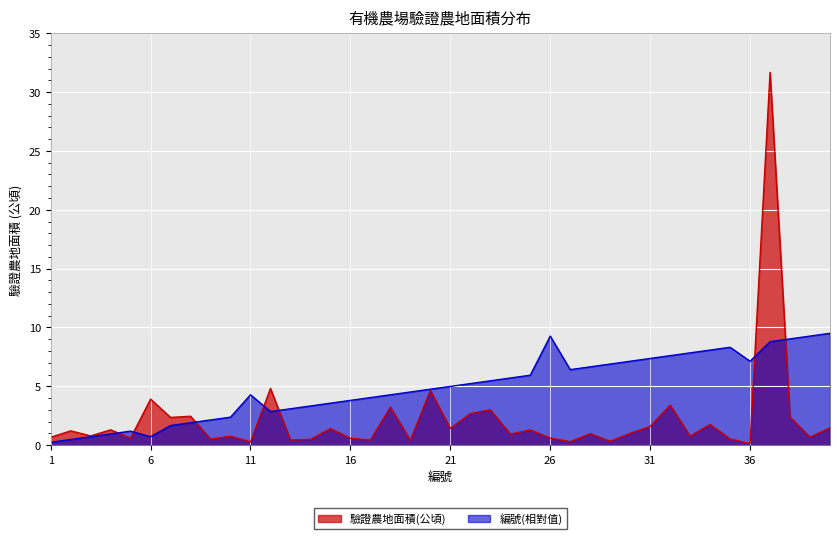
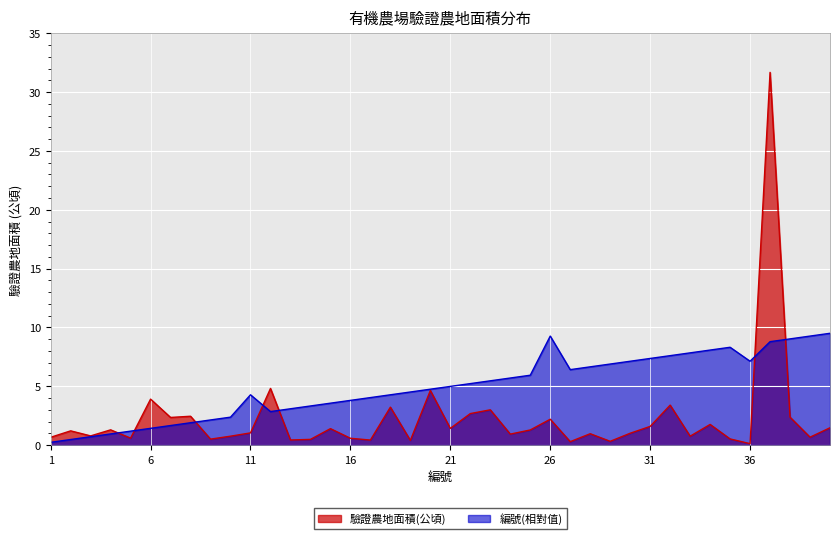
編號(相對值), 6: 0.7 -> 1.4
驗證農地面積(公頃), 11: 0.3 -> 1.0
驗證農地面積(公頃), 26: 0.6 -> 2.2
